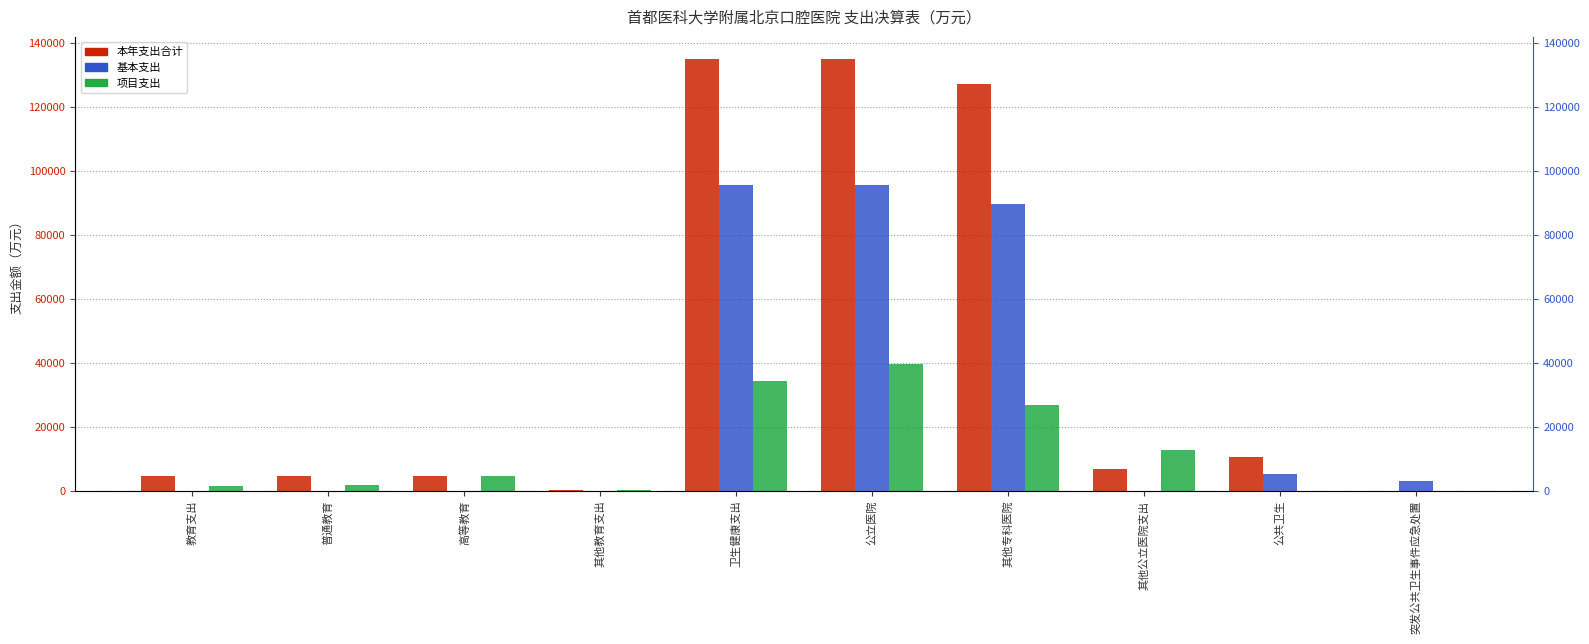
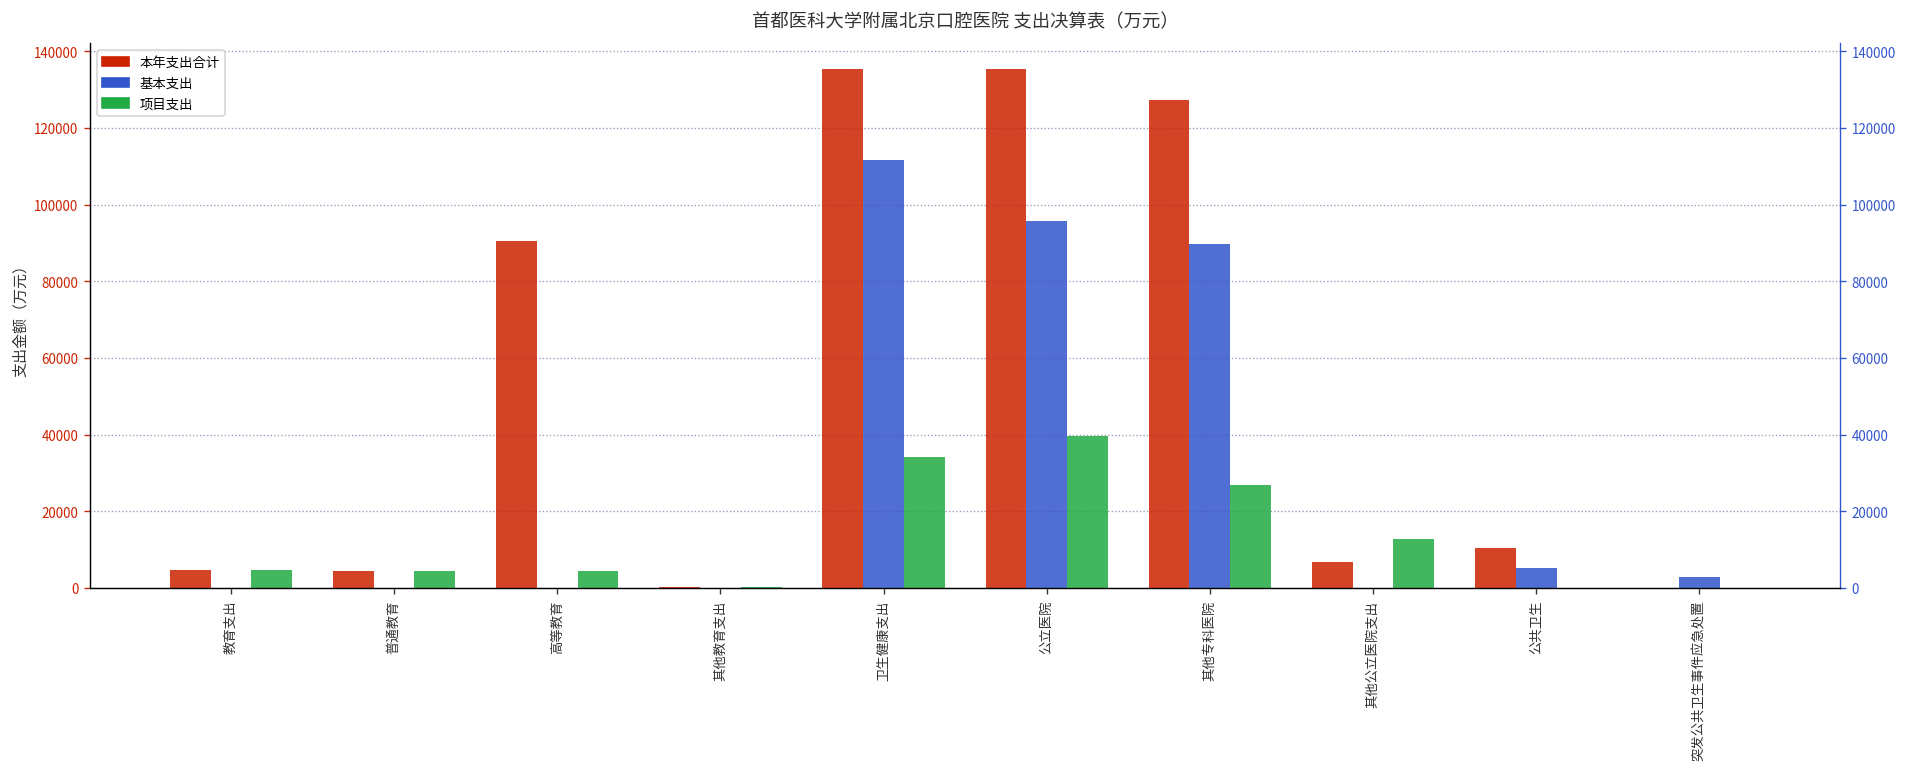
项目支出, 教育支出: 1000 -> 5000
项目支出, 普通教育: 2000 -> 5000
本年支出合计, 高等教育: 5000 -> 91000
基本支出, 卫生健康支出: 96000 -> 112000
